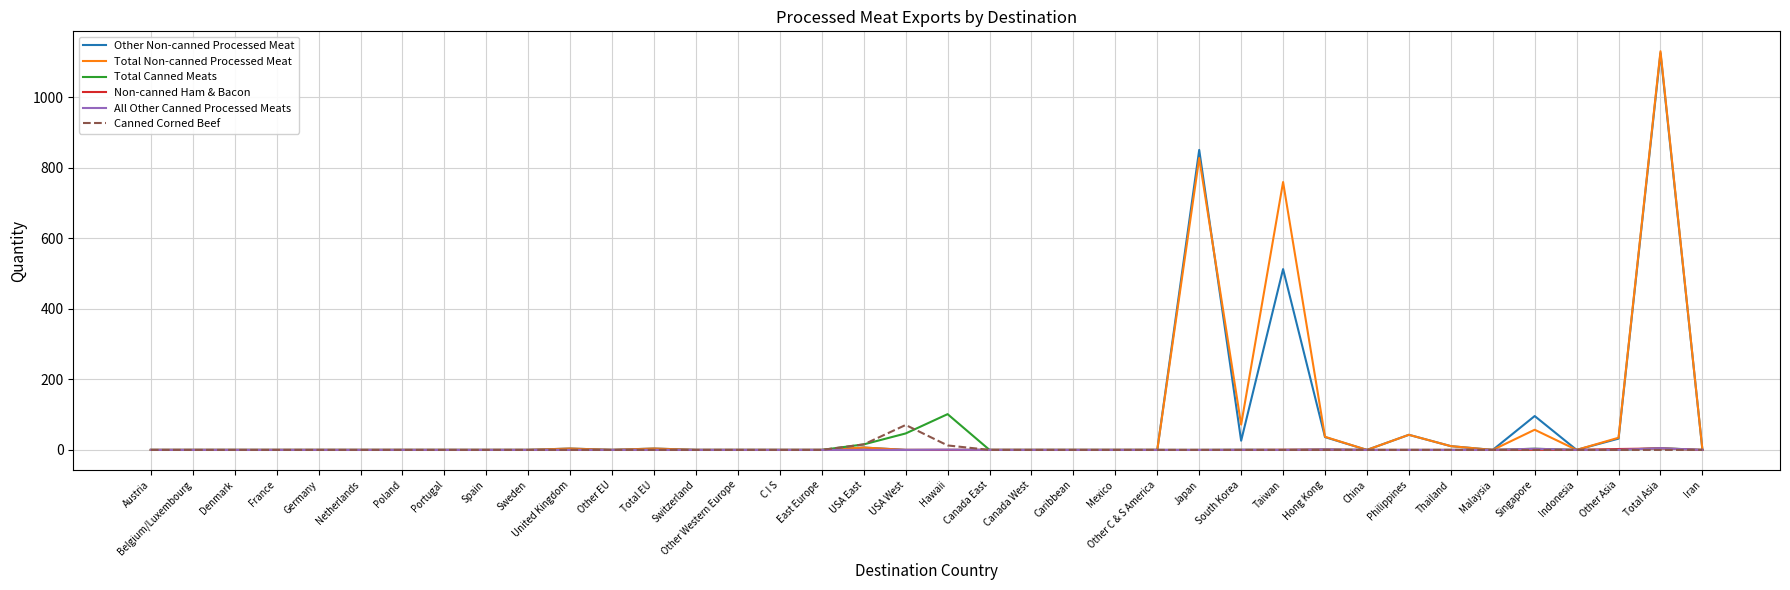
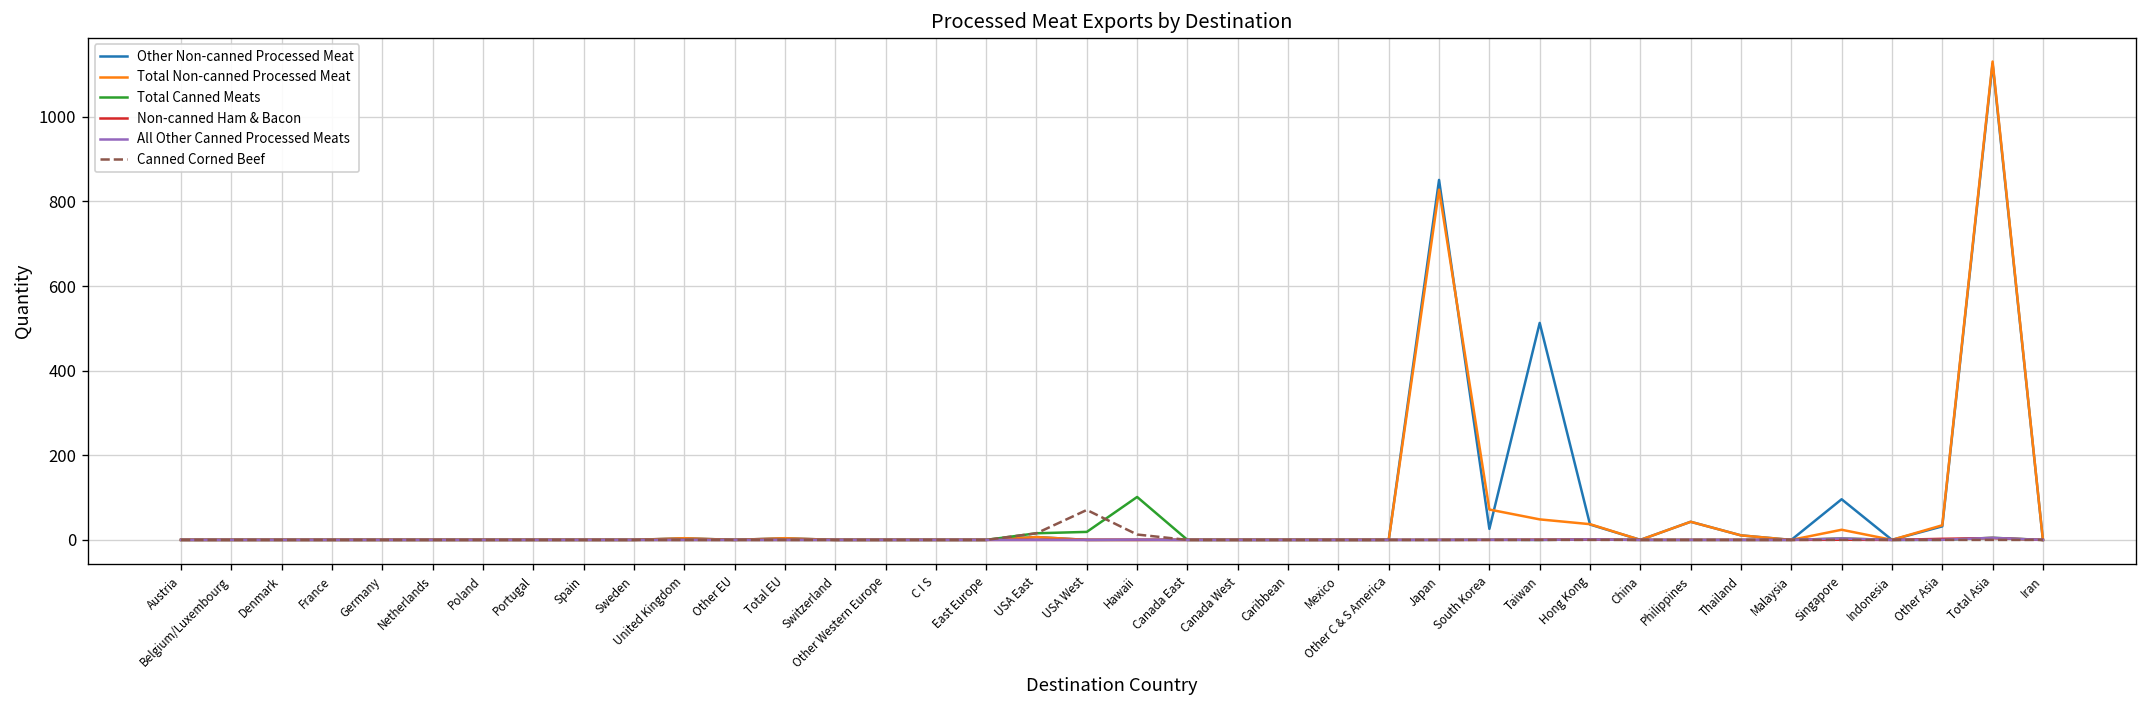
Total Canned Meats, USA West: 50 -> 20
Total Non-canned Processed Meat, Taiwan: 760 -> 50
Total Non-canned Processed Meat, Singapore: 60 -> 20
